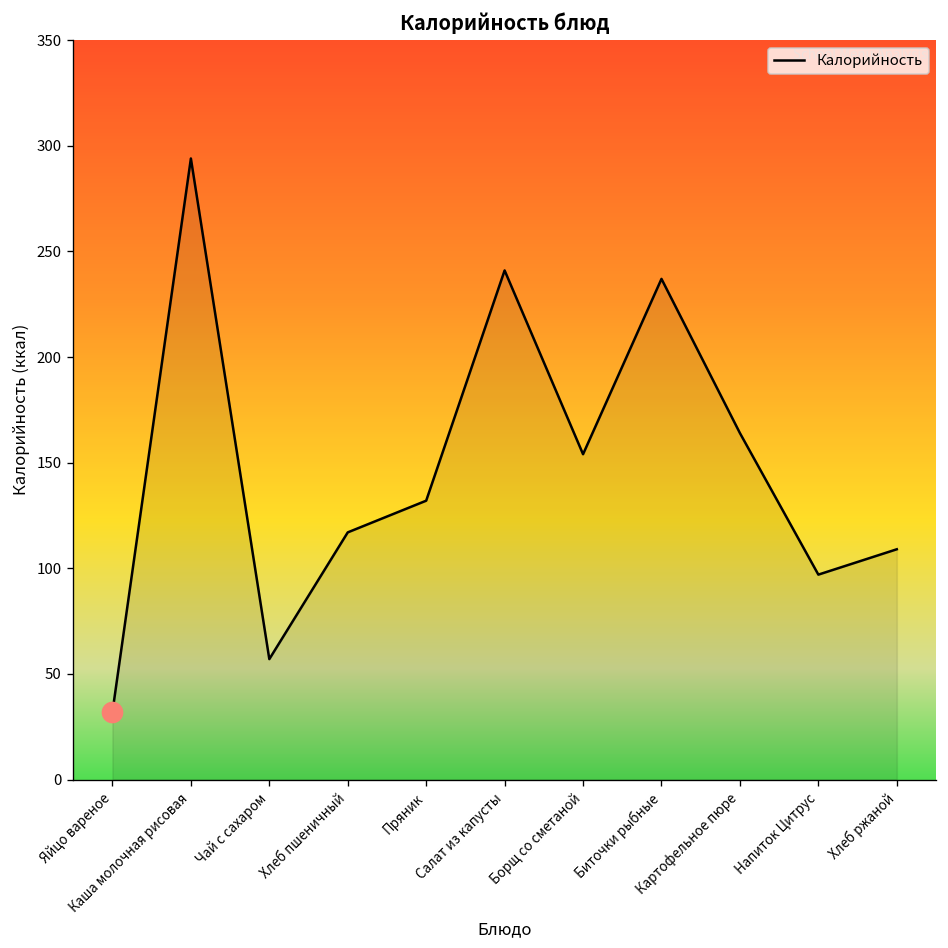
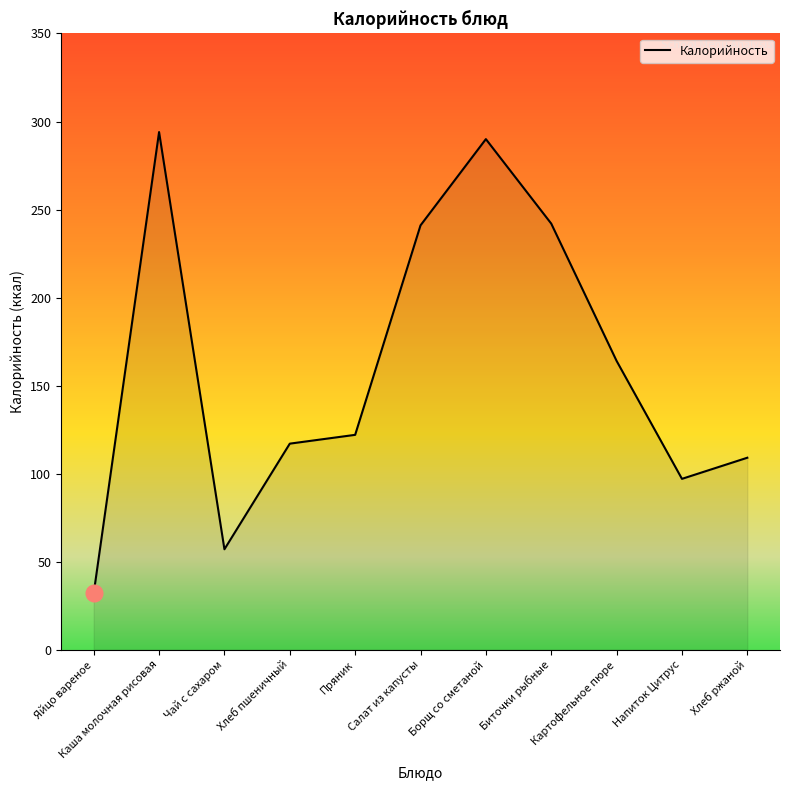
Калорийность, Пряник: 132 -> 122
Калорийность, Борщ со сметаной: 154 -> 290
Калорийность, Биточки рыбные: 237 -> 242
